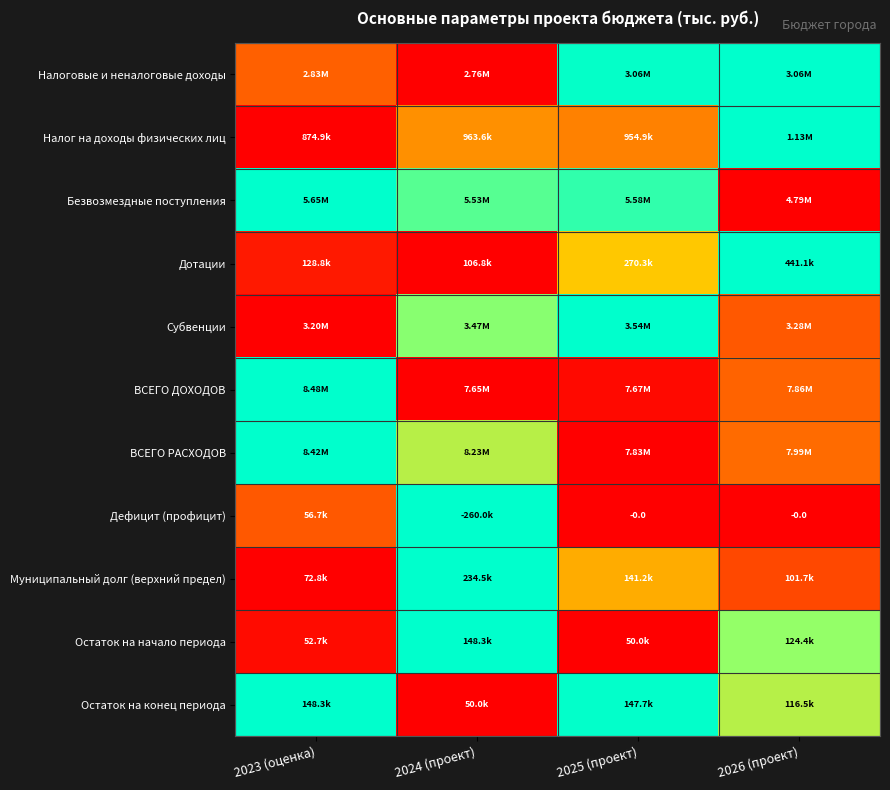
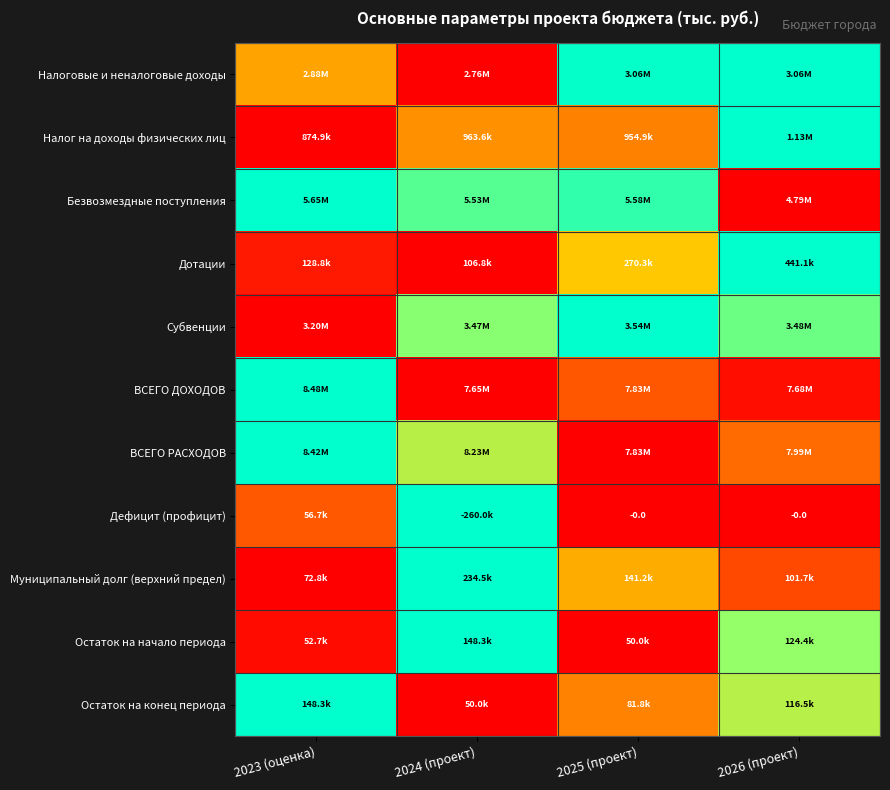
Налоговые и неналоговые доходы, 2023 (оценка): 2.83M -> 2.88M
Субвенции, 2026 (проект): 3.28M -> 3.48M
ВСЕГО ДОХОДОВ, 2025 (проект): 7.67M -> 7.83M
ВСЕГО ДОХОДОВ, 2026 (проект): 7.86M -> 7.68M
Остаток на конец периода, 2025 (проект): 147.7k -> 81.8k
